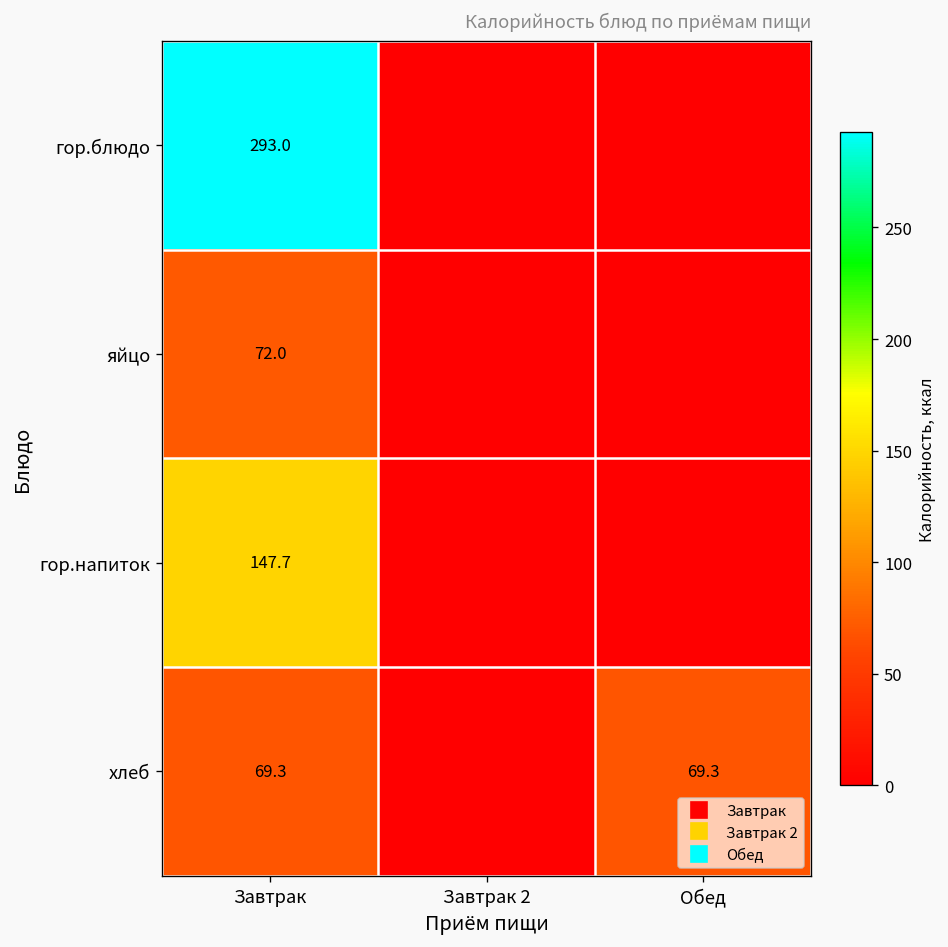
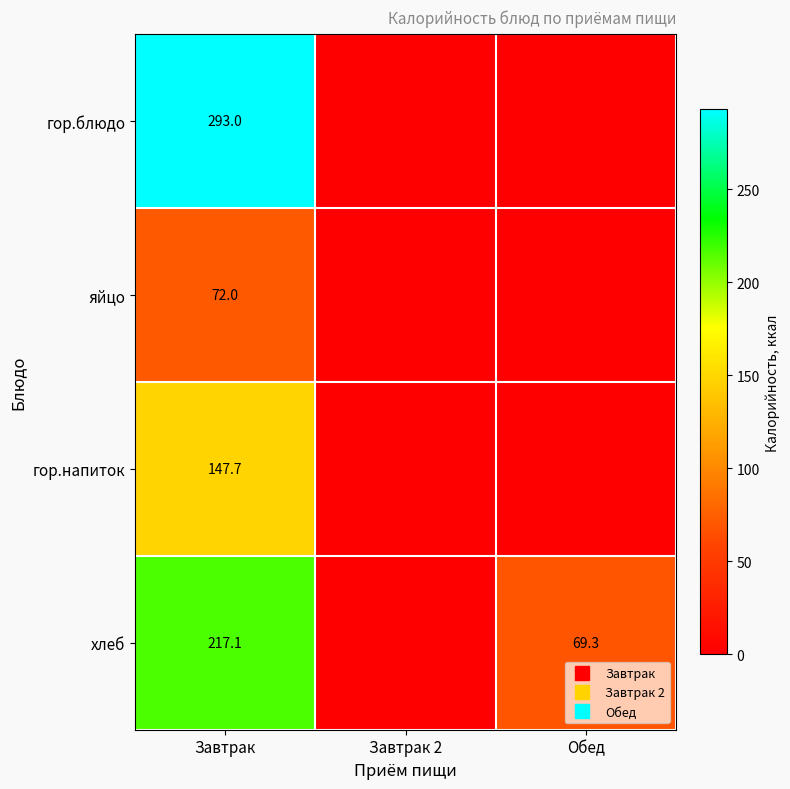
хлеб, Завтрак: 69.3 -> 217.1
